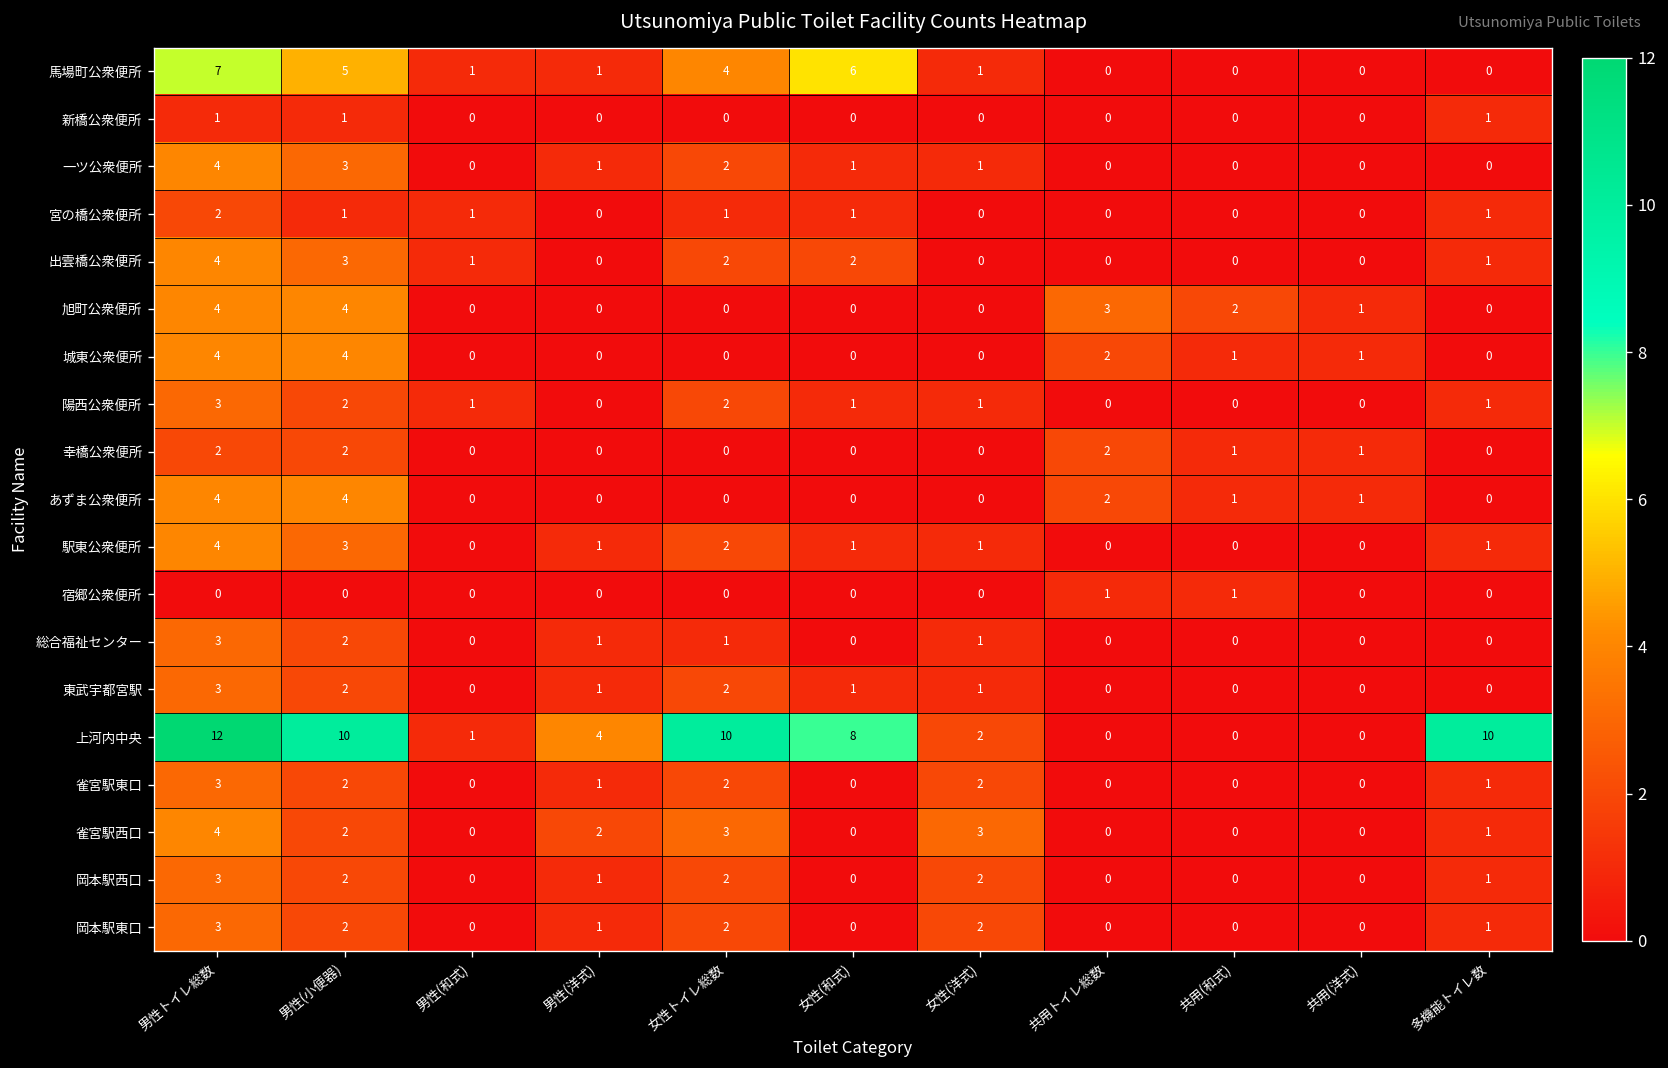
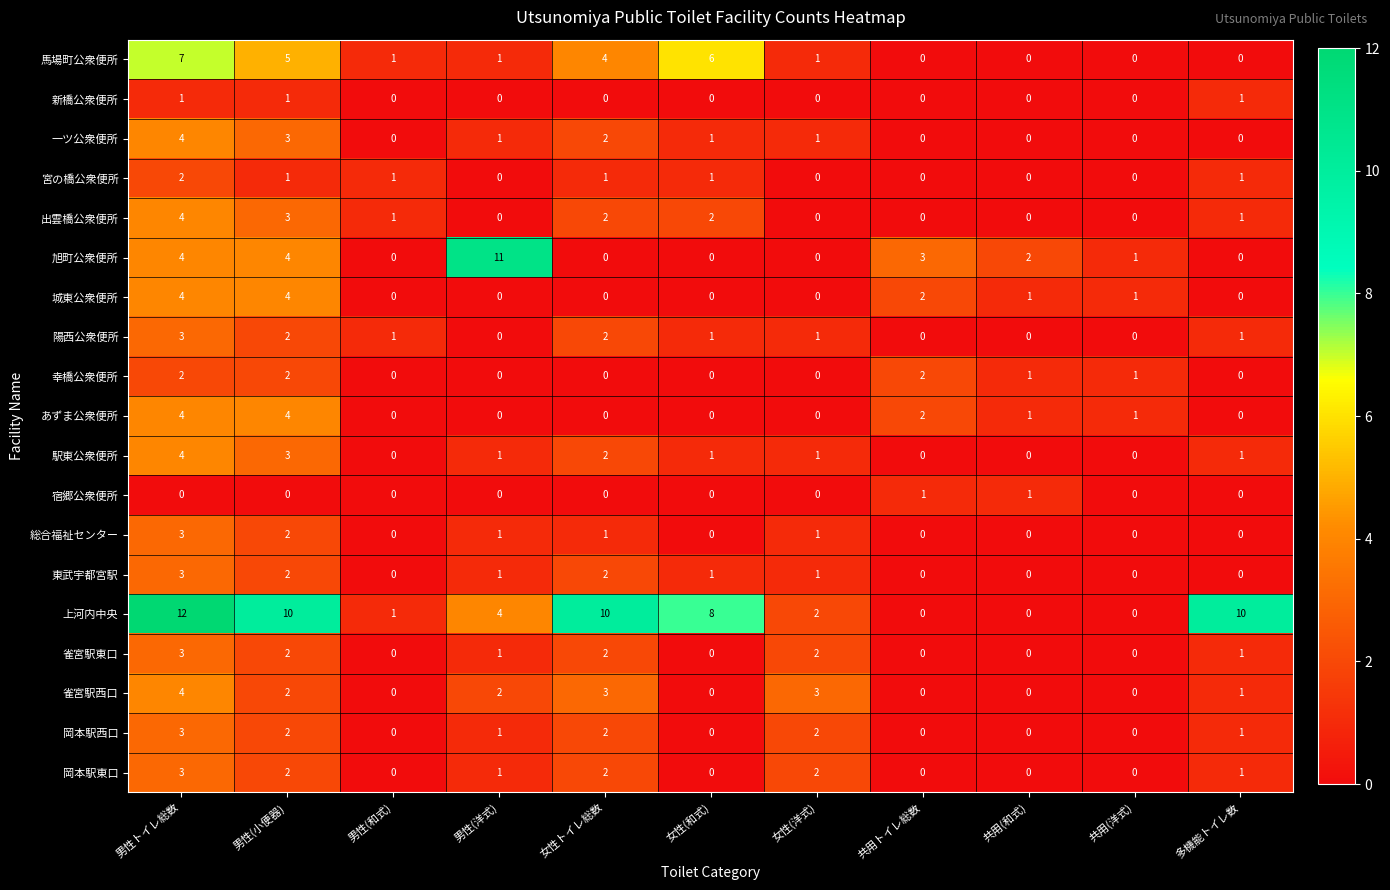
旭町公衆便所, 男性(洋式): 0 -> 11
